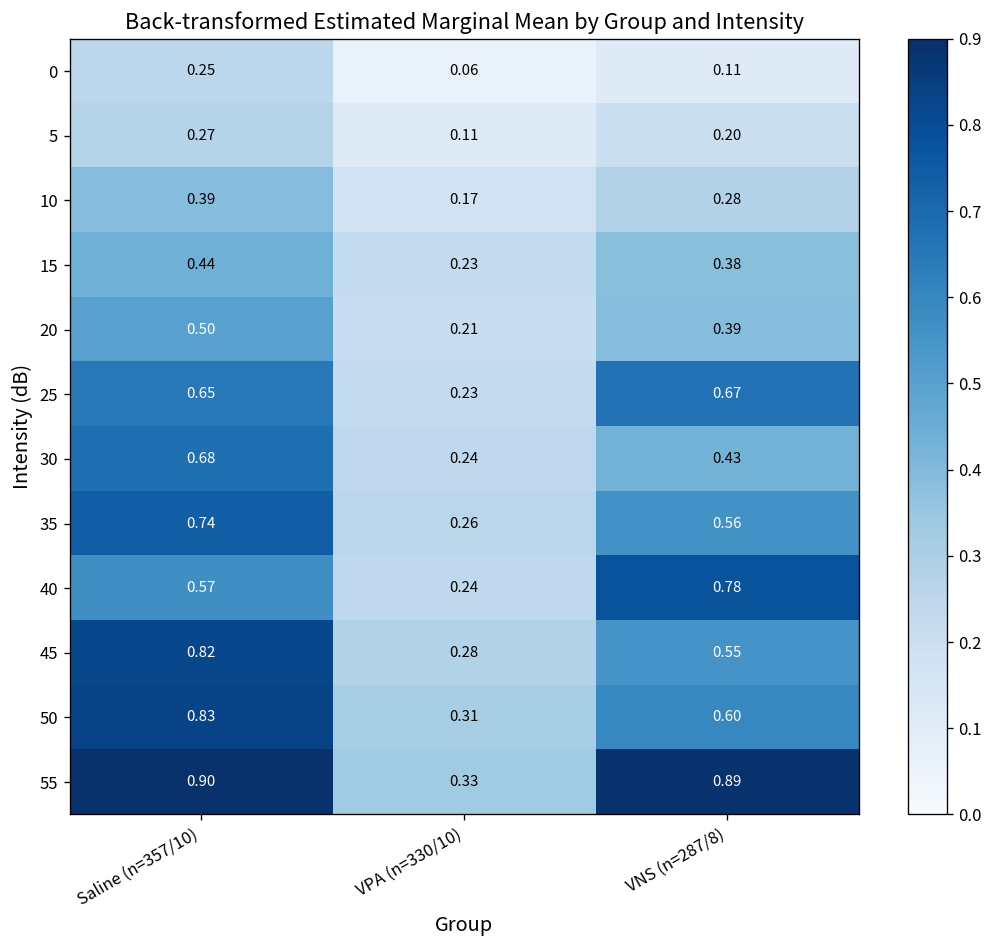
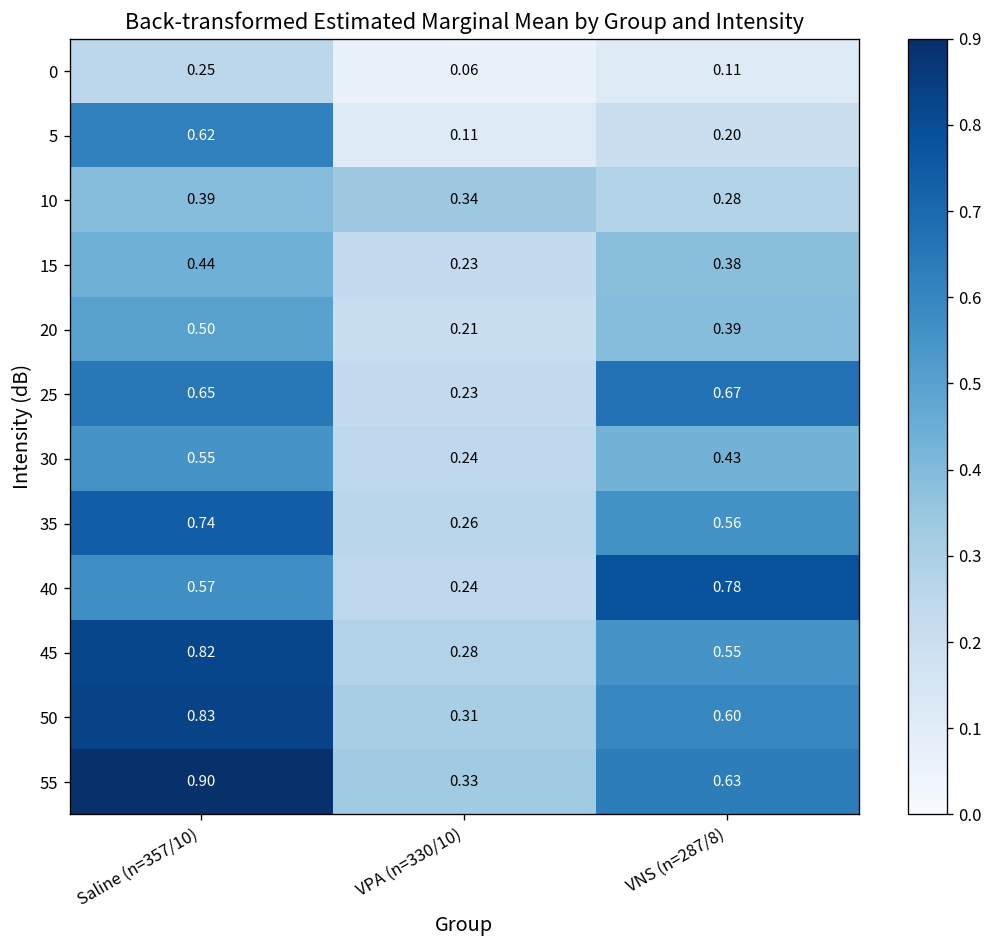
5, Saline (n=357/10): 0.27 -> 0.62
10, VPA (n=330/10): 0.17 -> 0.34
30, Saline (n=357/10): 0.68 -> 0.55
55, VNS (n=287/8): 0.89 -> 0.63
